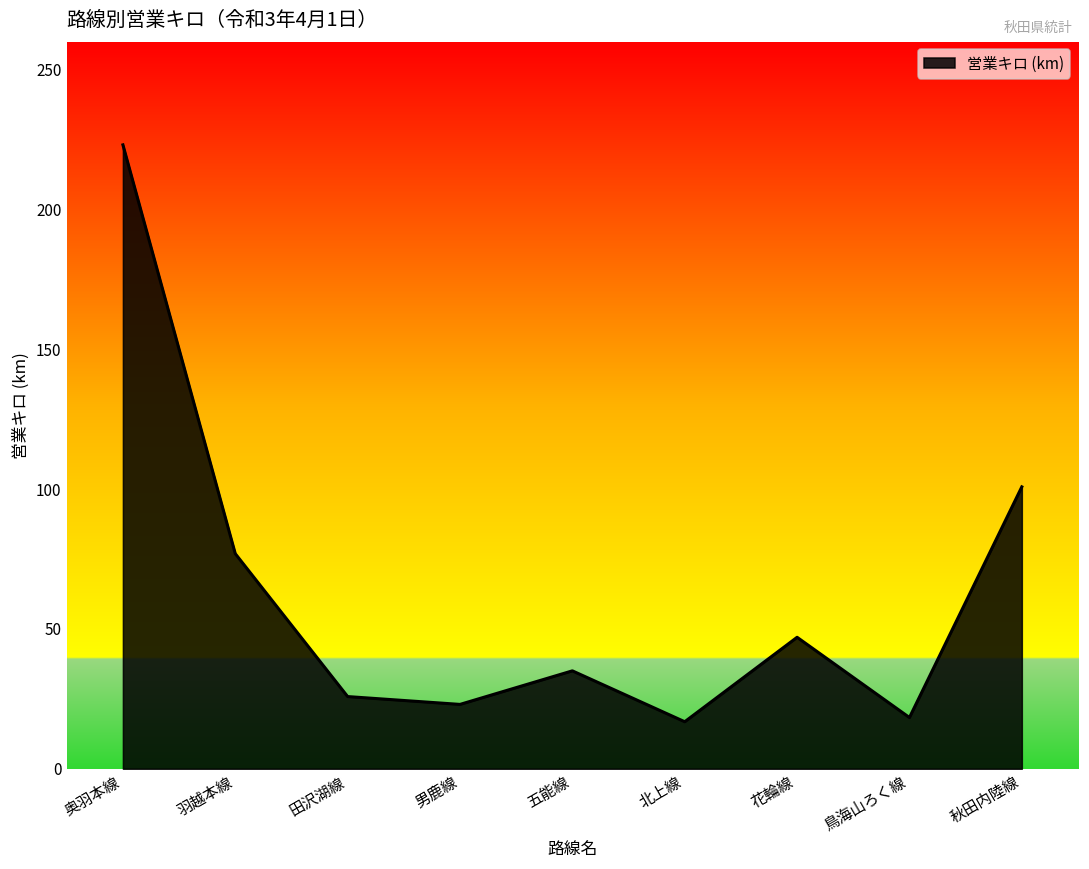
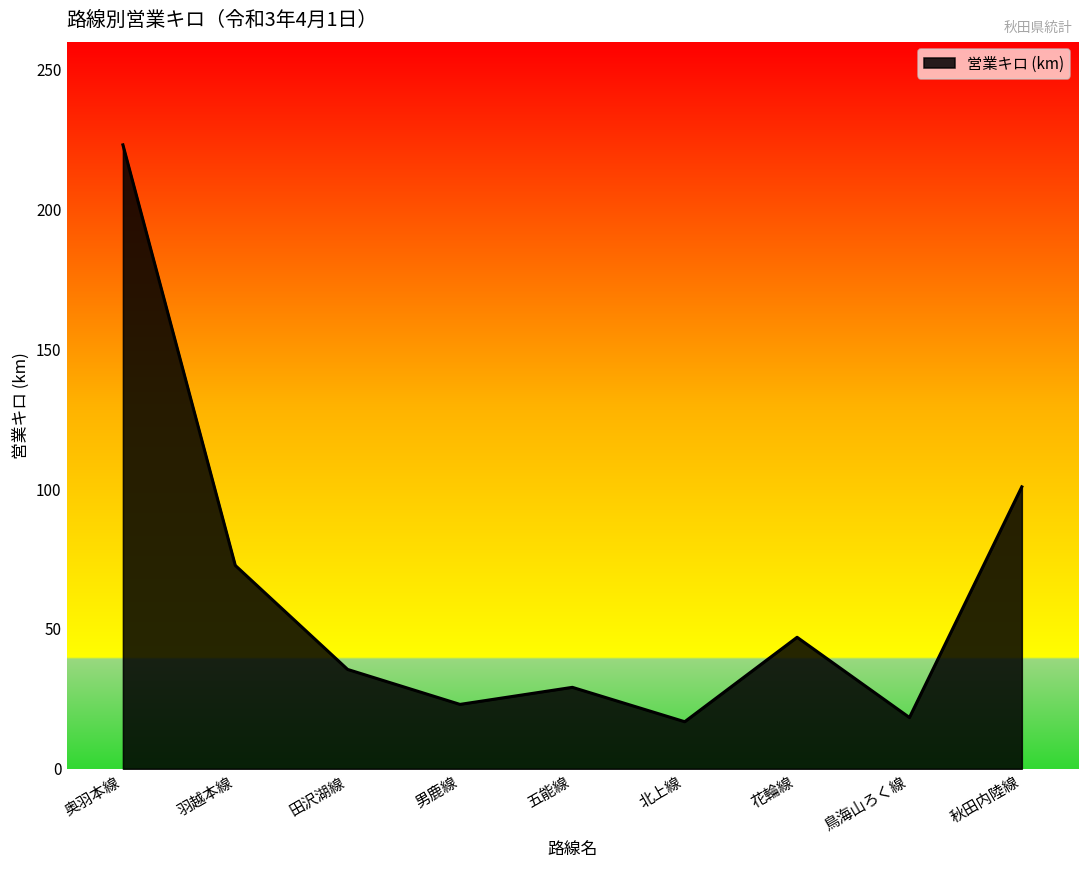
羽越本線: 77 -> 73
田沢湖線: 26 -> 36
五能線: 35 -> 29
